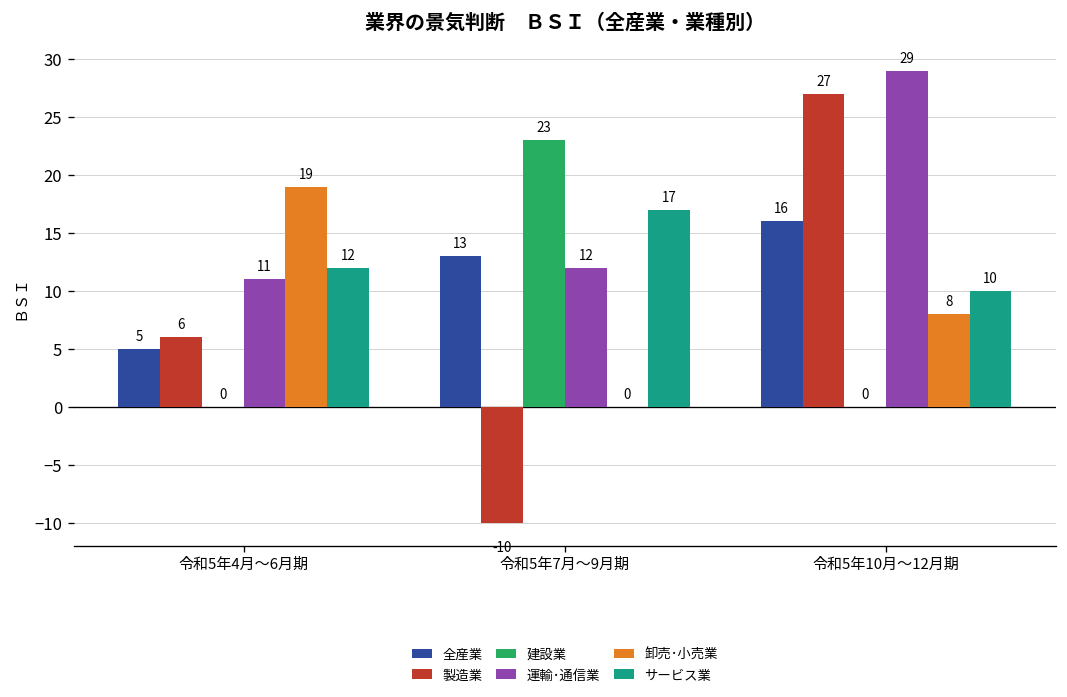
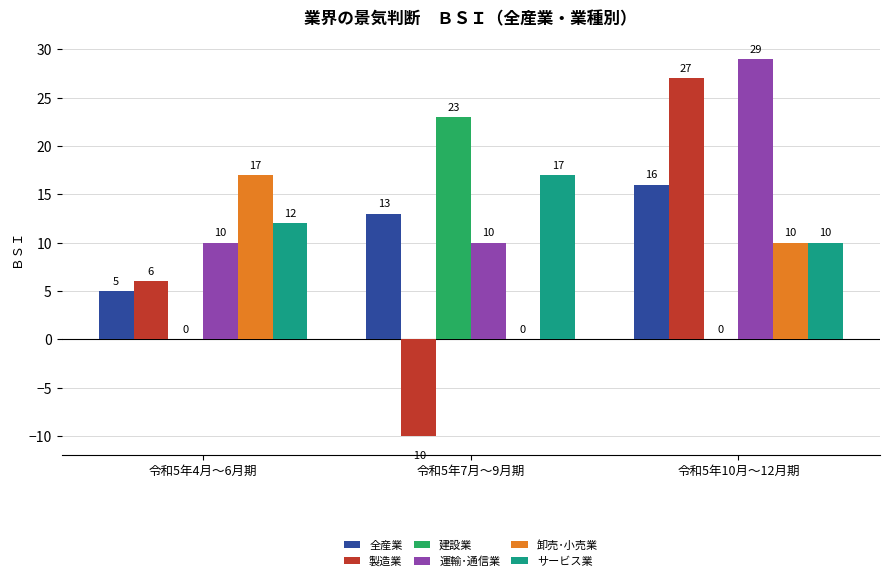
運輸･通信業, 令和5年4月～6月期: 11 -> 10
卸売･小売業, 令和5年4月～6月期: 19 -> 17
運輸･通信業, 令和5年7月～9月期: 12 -> 10
卸売･小売業, 令和5年10月～12月期: 8 -> 10
